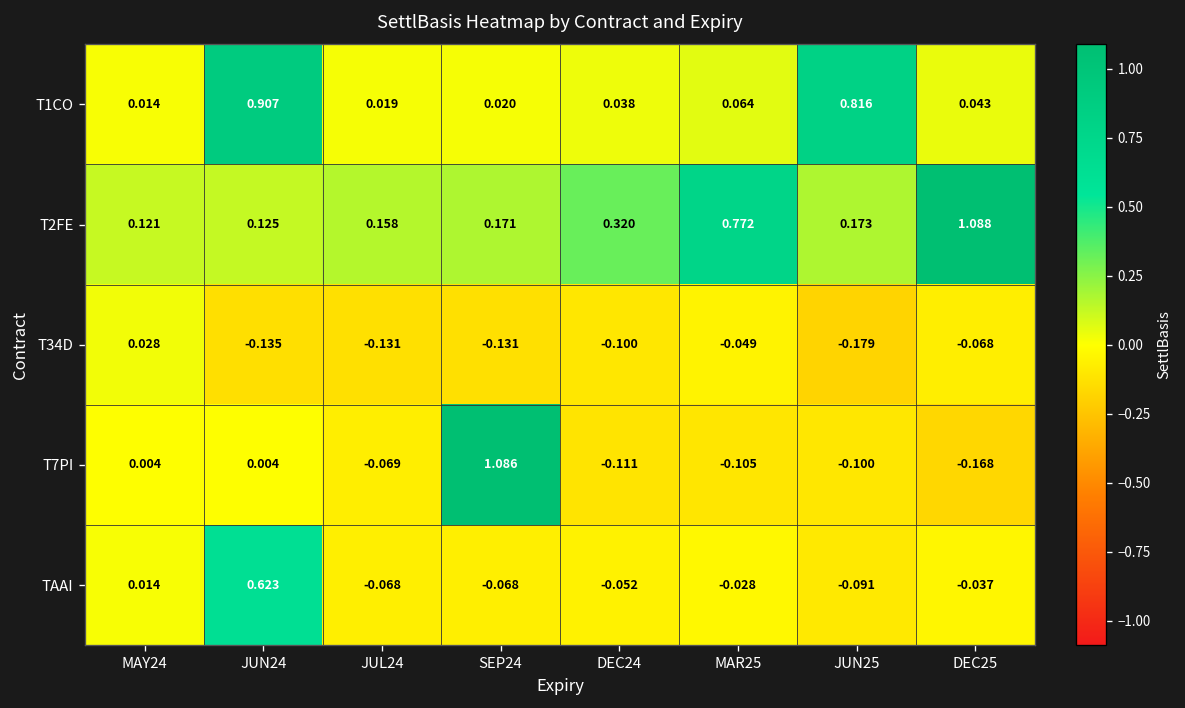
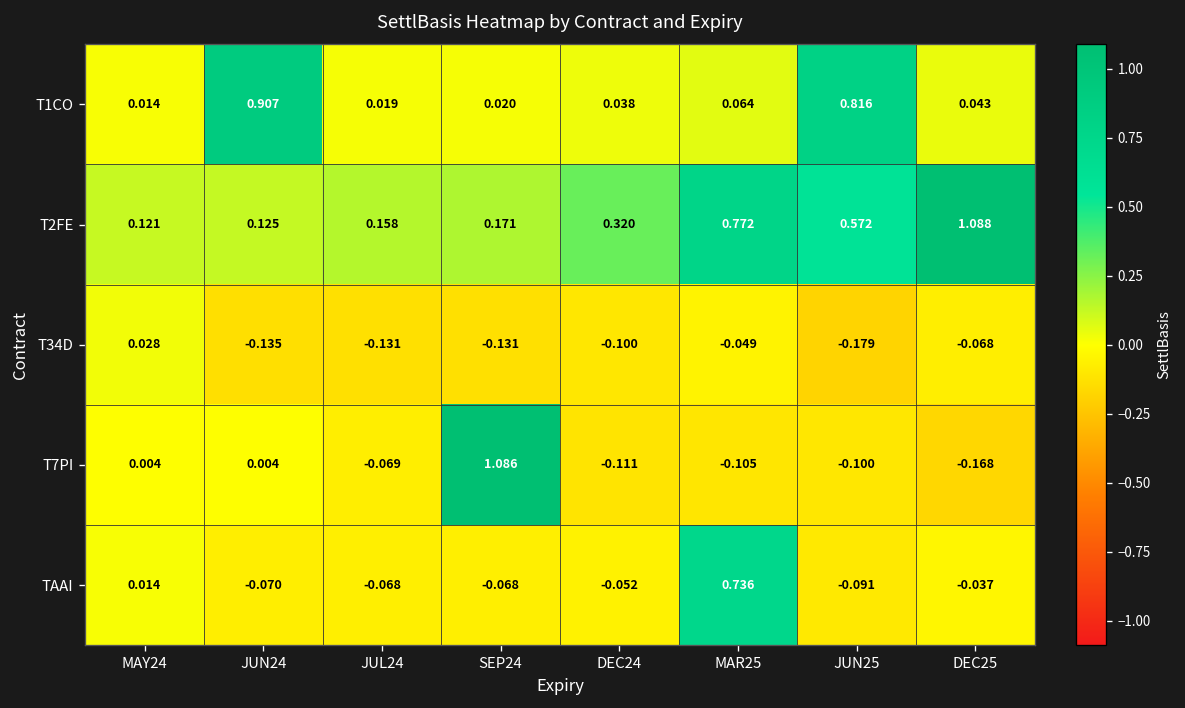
T2FE, JUN25: 0.173 -> 0.572
TAAI, JUN24: 0.623 -> -0.070
TAAI, MAR25: -0.028 -> 0.736
